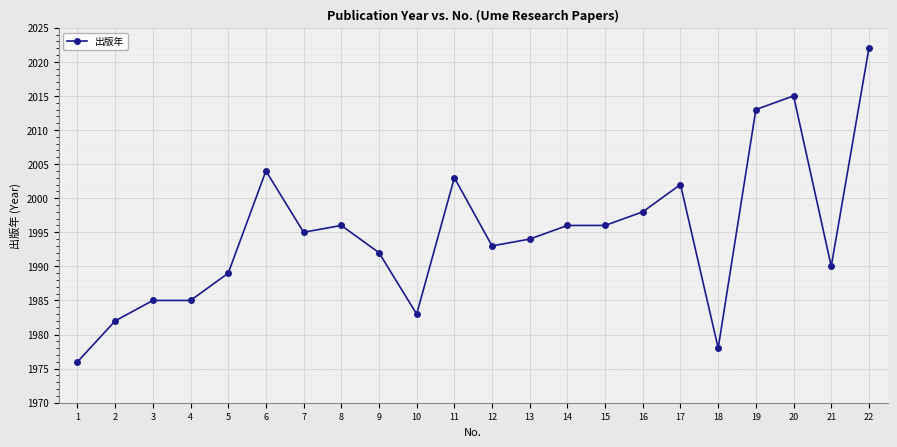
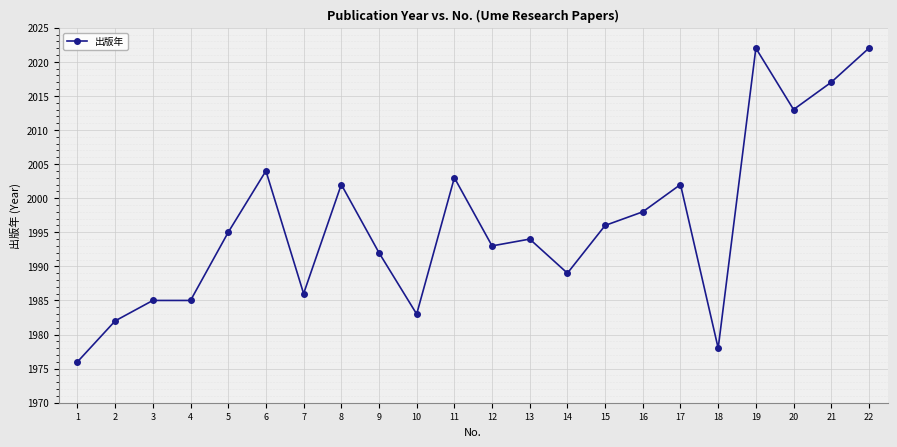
5: 1989 -> 1995
7: 1995 -> 1986
8: 1996 -> 2002
14: 1996 -> 1989
19: 2013 -> 2022
20: 2015 -> 2013
21: 1990 -> 2017
